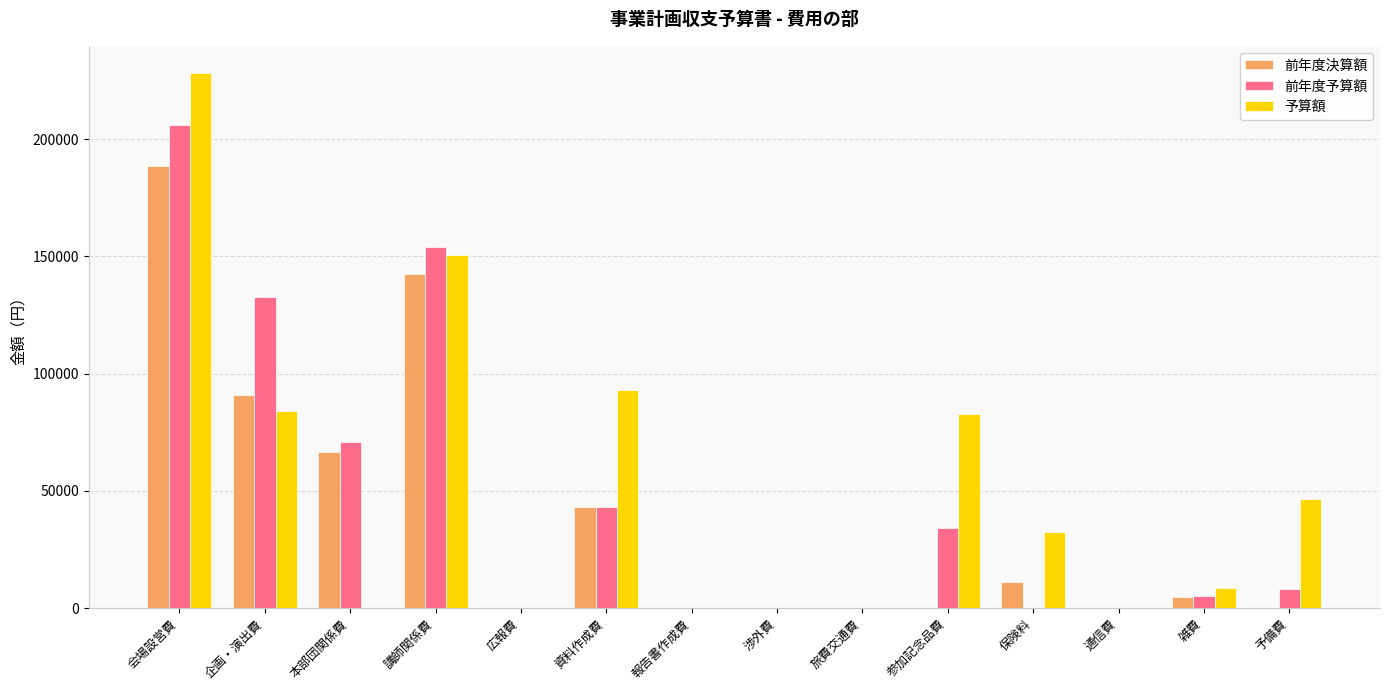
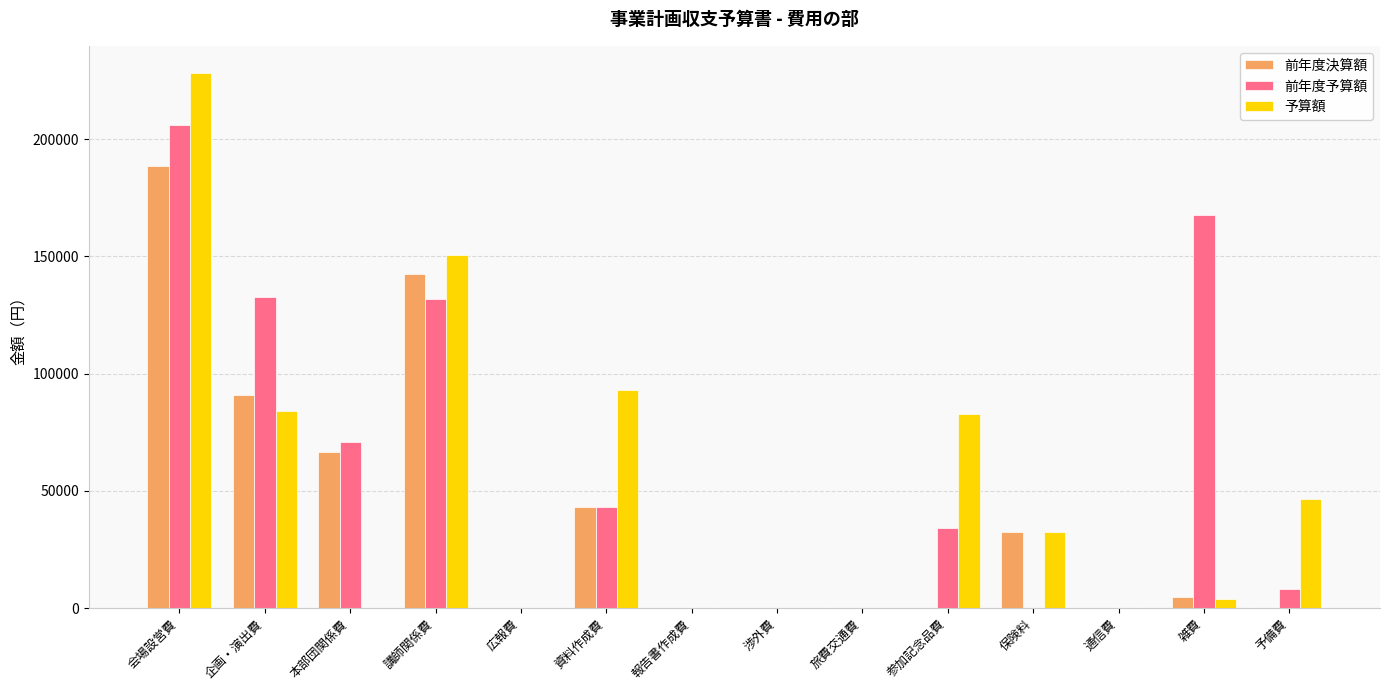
前年度予算額, 講師関係費: 154000 -> 132000
前年度決算額, 保険料: 11000 -> 32000
前年度予算額, 雑費: 5000 -> 168000
予算額, 雑費: 8000 -> 4000
